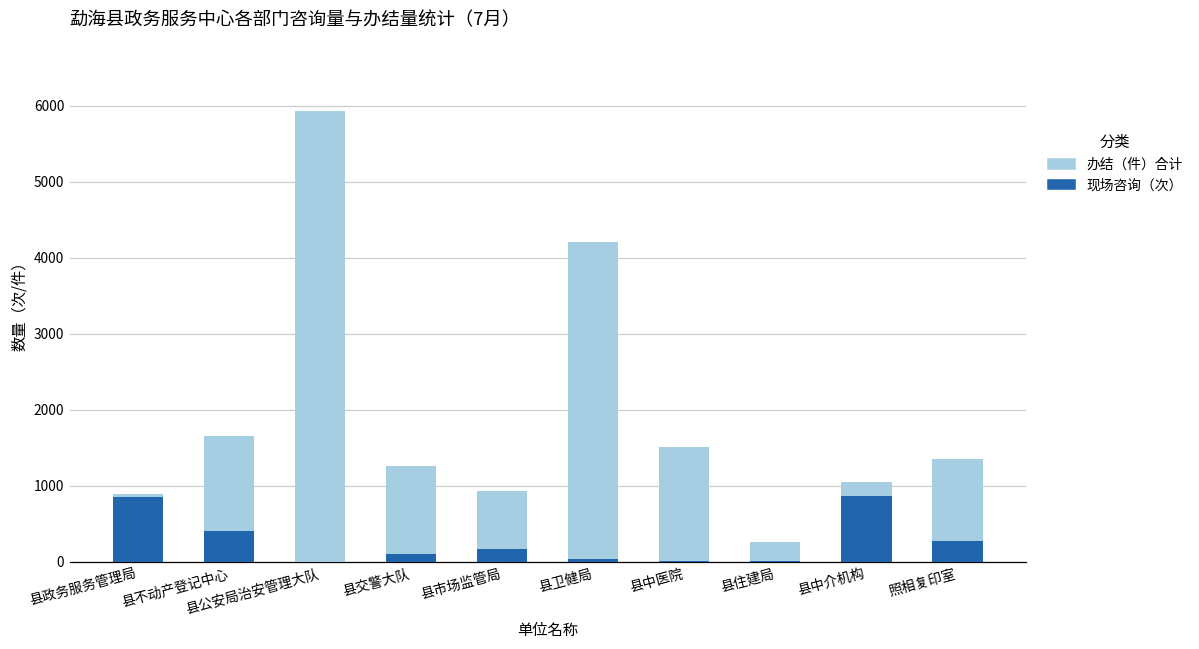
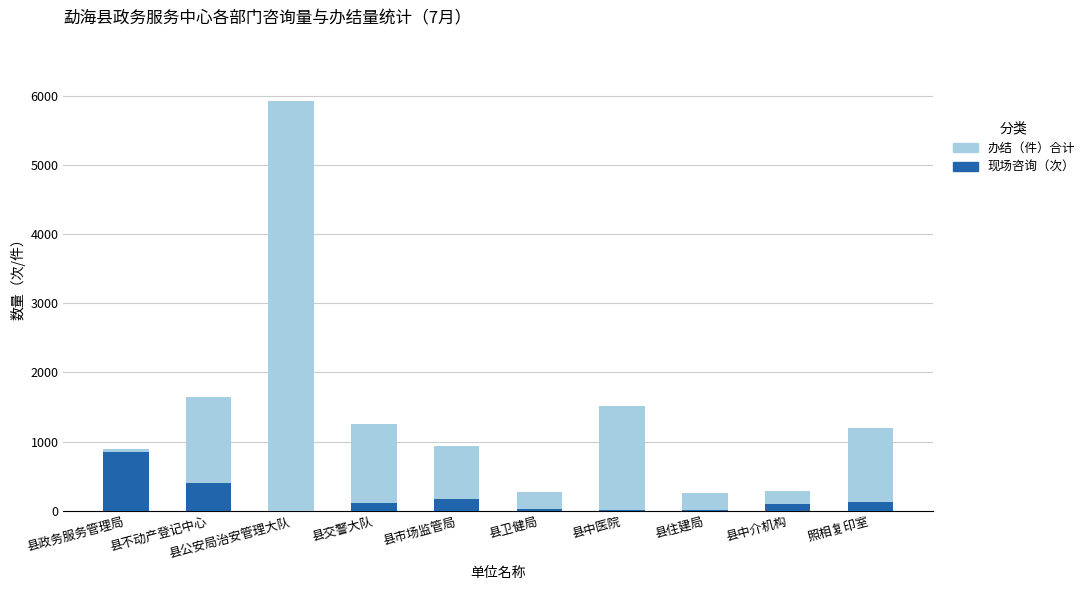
办结（件）合计, 县卫健局: 4200 -> 200
现场咨询（次）, 县中介机构: 900 -> 100
现场咨询（次）, 照相复印室: 300 -> 100
